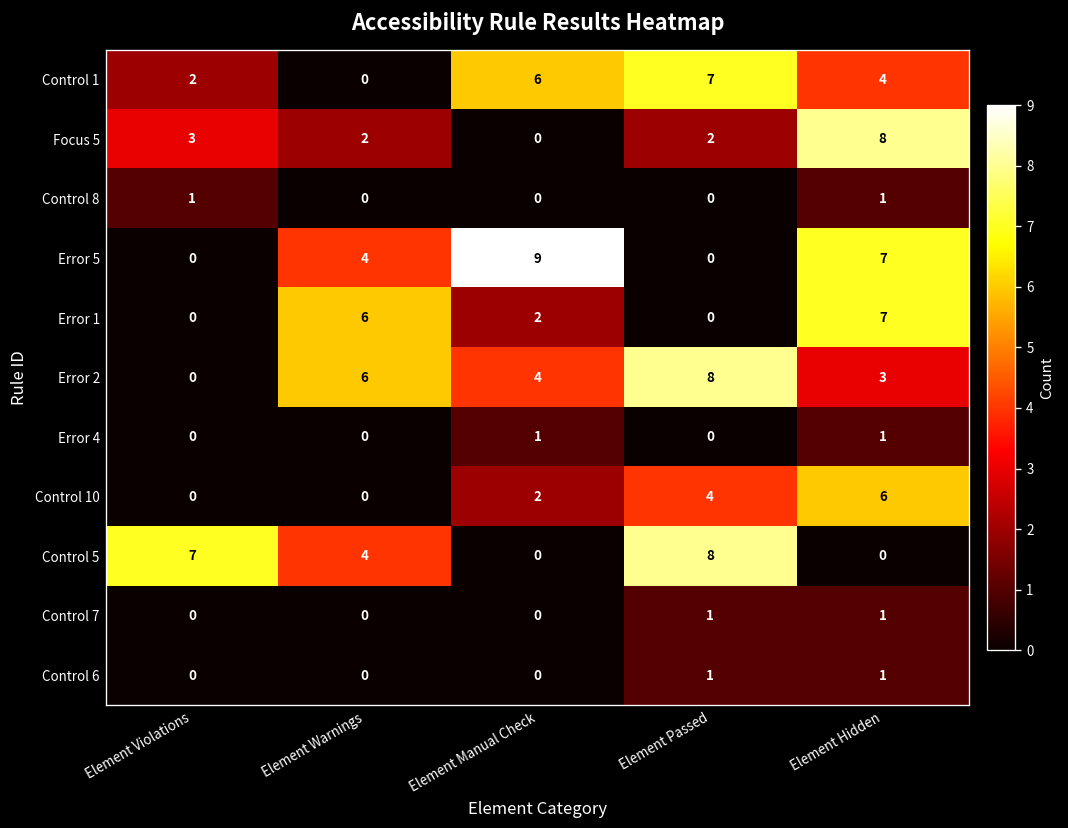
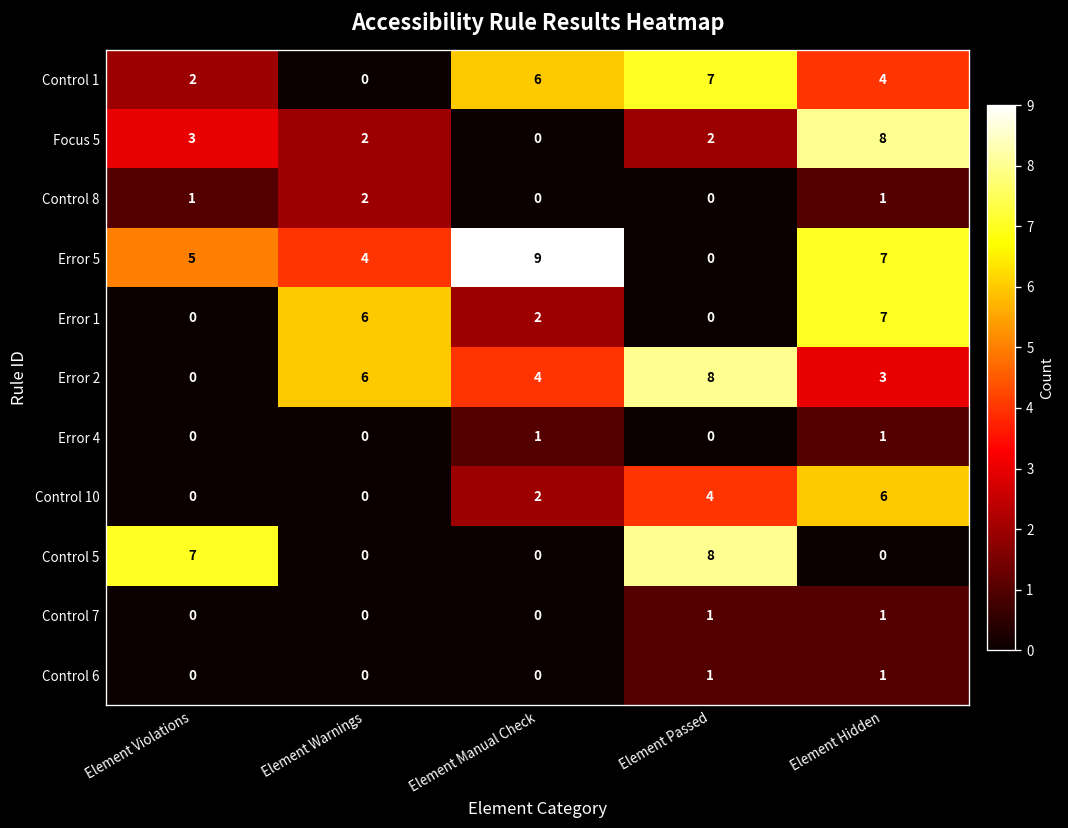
Control 8, Element Warnings: 0 -> 2
Error 5, Element Violations: 0 -> 5
Control 5, Element Warnings: 4 -> 0
